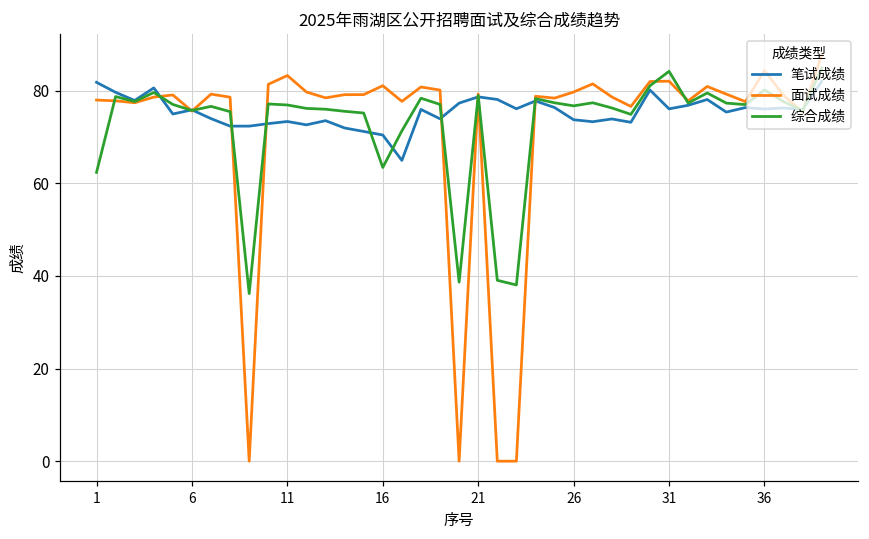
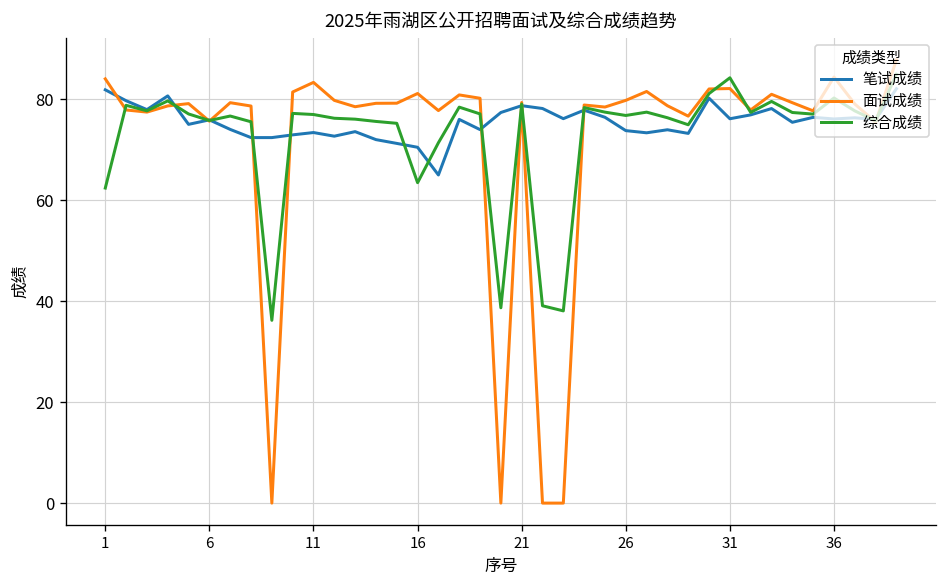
面试成绩, 1: 78 -> 84
